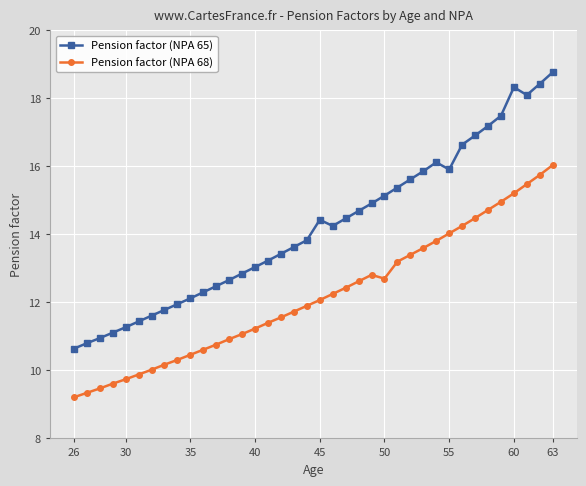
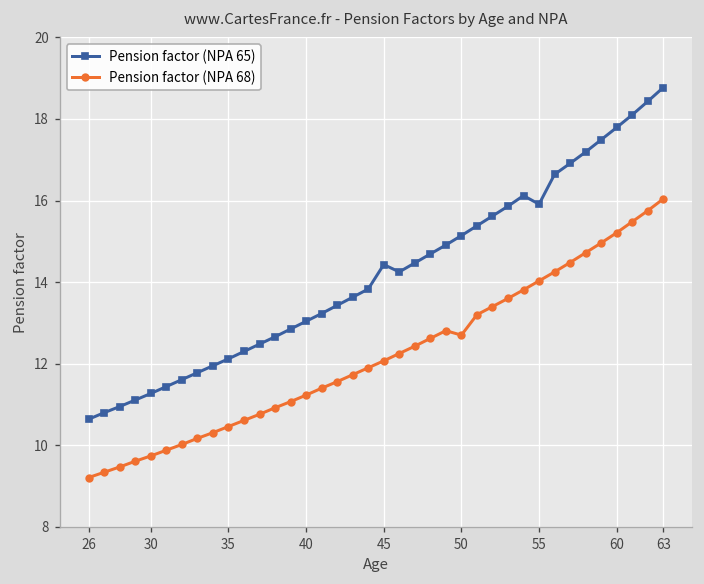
Pension factor (NPA 65), 60: 18.3 -> 17.8
